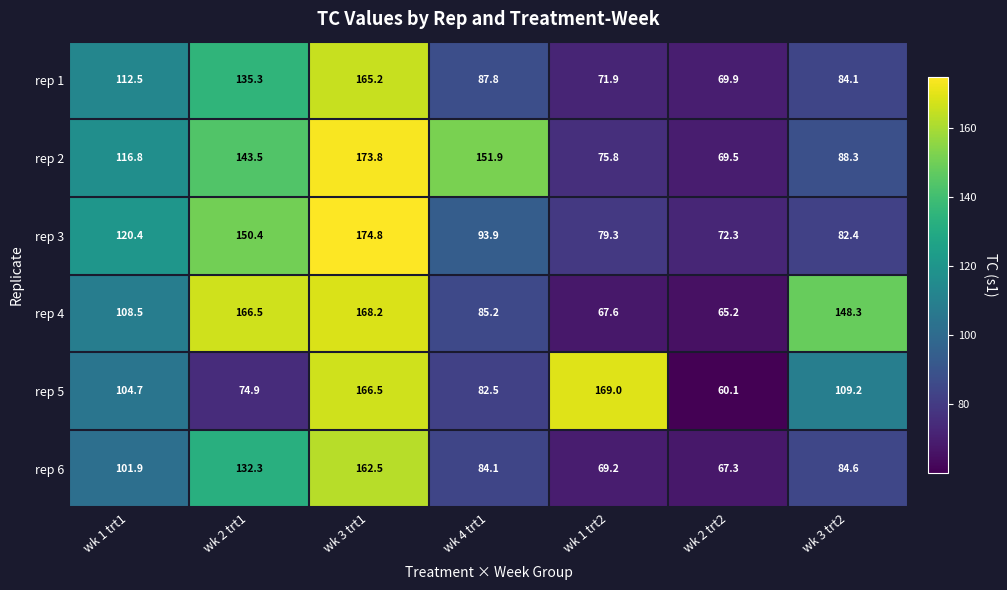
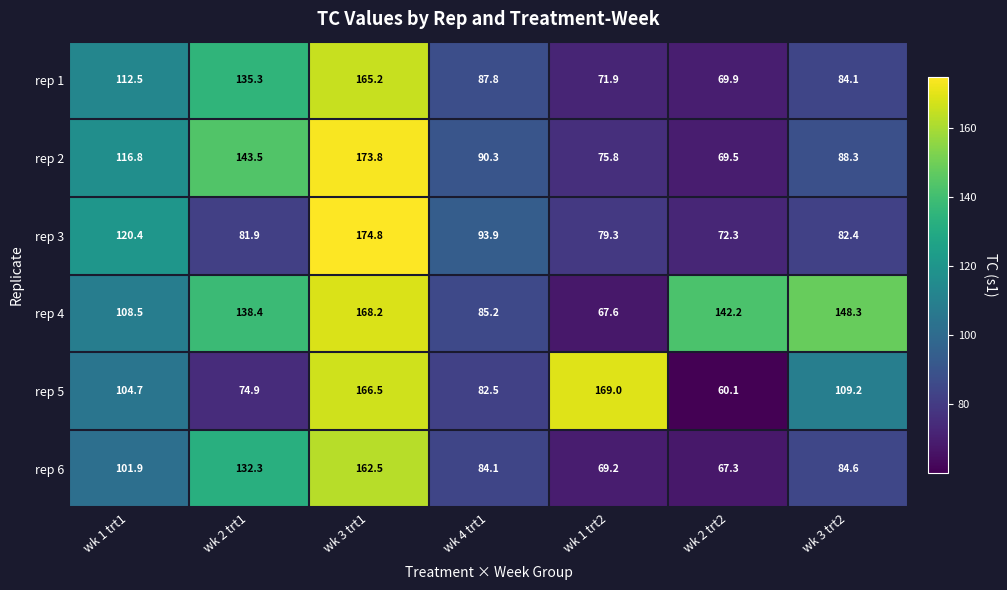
rep 2, wk 4 trt1: 151.9 -> 90.3
rep 3, wk 2 trt1: 150.4 -> 81.9
rep 4, wk 2 trt1: 166.5 -> 138.4
rep 4, wk 2 trt2: 65.2 -> 142.2
